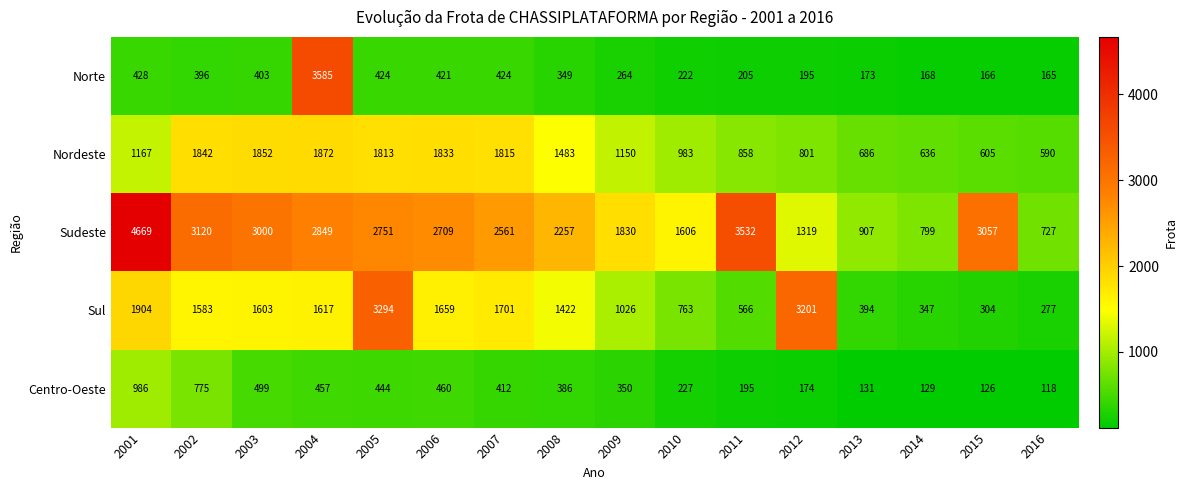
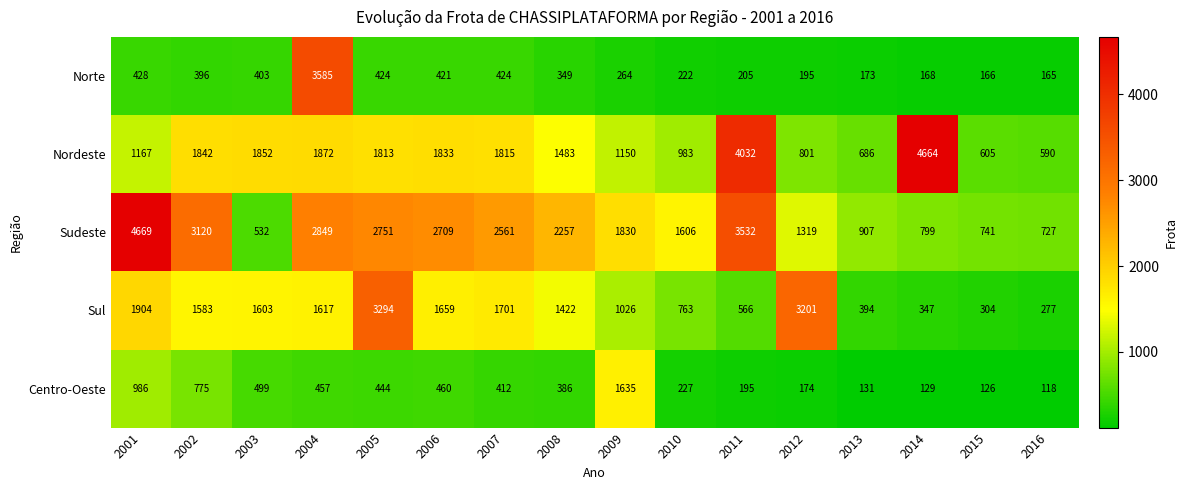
Nordeste, 2011: 858 -> 4032
Nordeste, 2014: 636 -> 4664
Sudeste, 2003: 3000 -> 532
Sudeste, 2015: 3057 -> 741
Centro-Oeste, 2009: 350 -> 1635
